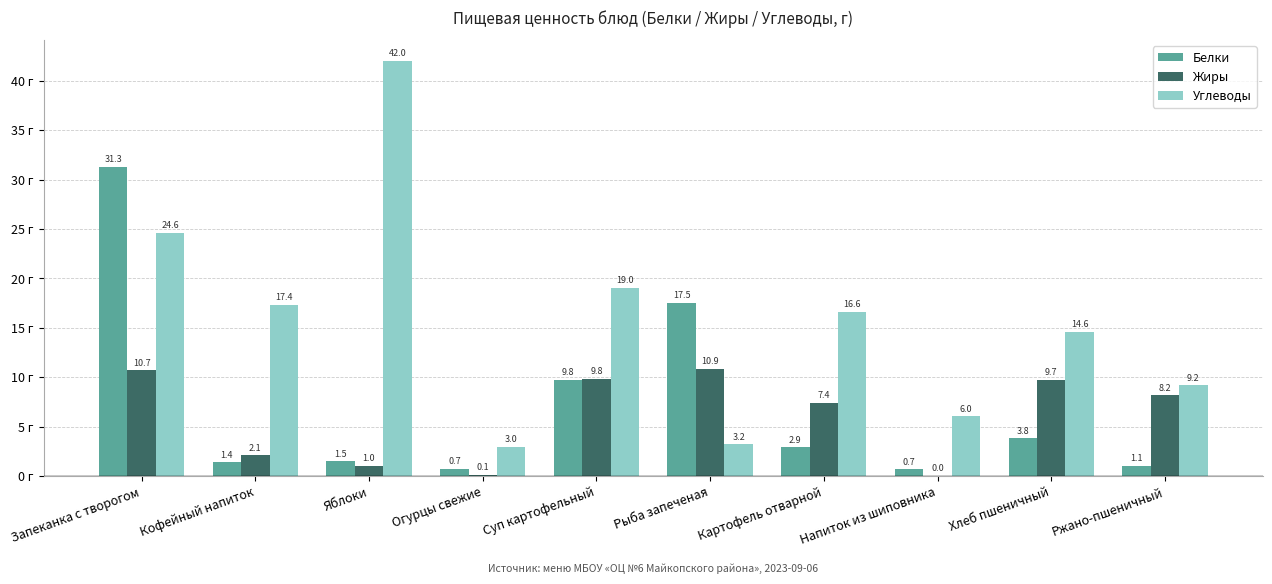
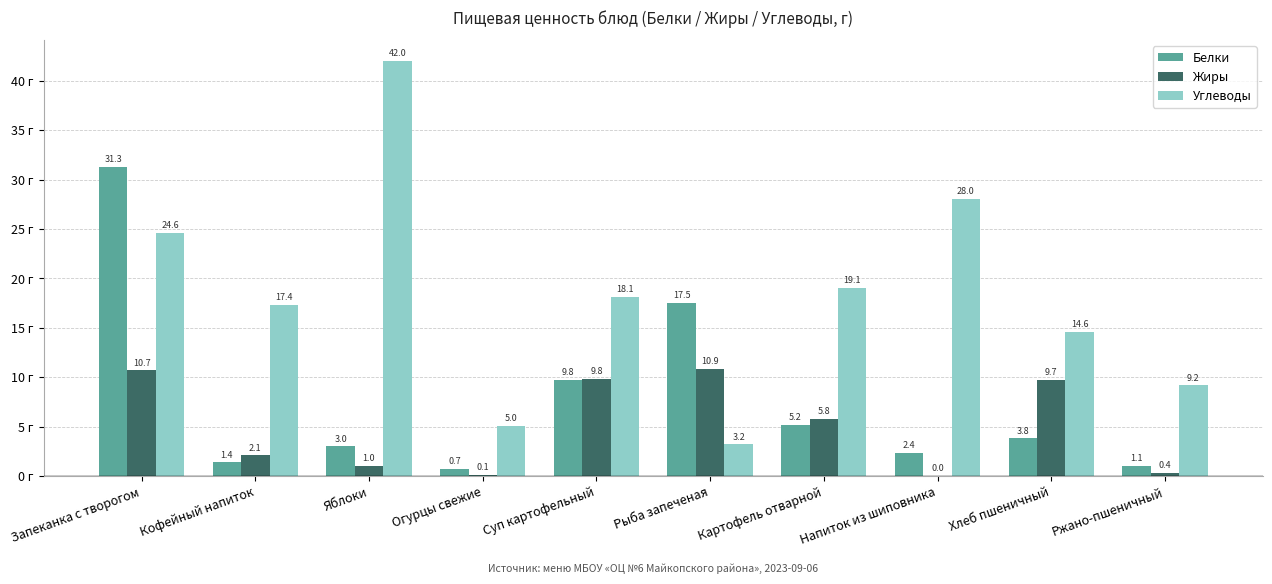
Белки, Яблоки: 1.5 -> 3.0
Углеводы, Огурцы свежие: 3.0 -> 5.0
Углеводы, Суп картофельный: 19.0 -> 18.1
Белки, Картофель отварной: 2.9 -> 5.2
Жиры, Картофель отварной: 7.4 -> 5.8
Углеводы, Картофель отварной: 16.6 -> 19.1
Белки, Напиток из шиповника: 0.7 -> 2.4
Углеводы, Напиток из шиповника: 6.0 -> 28.0
Жиры, Ржано-пшеничный: 8.2 -> 0.4
